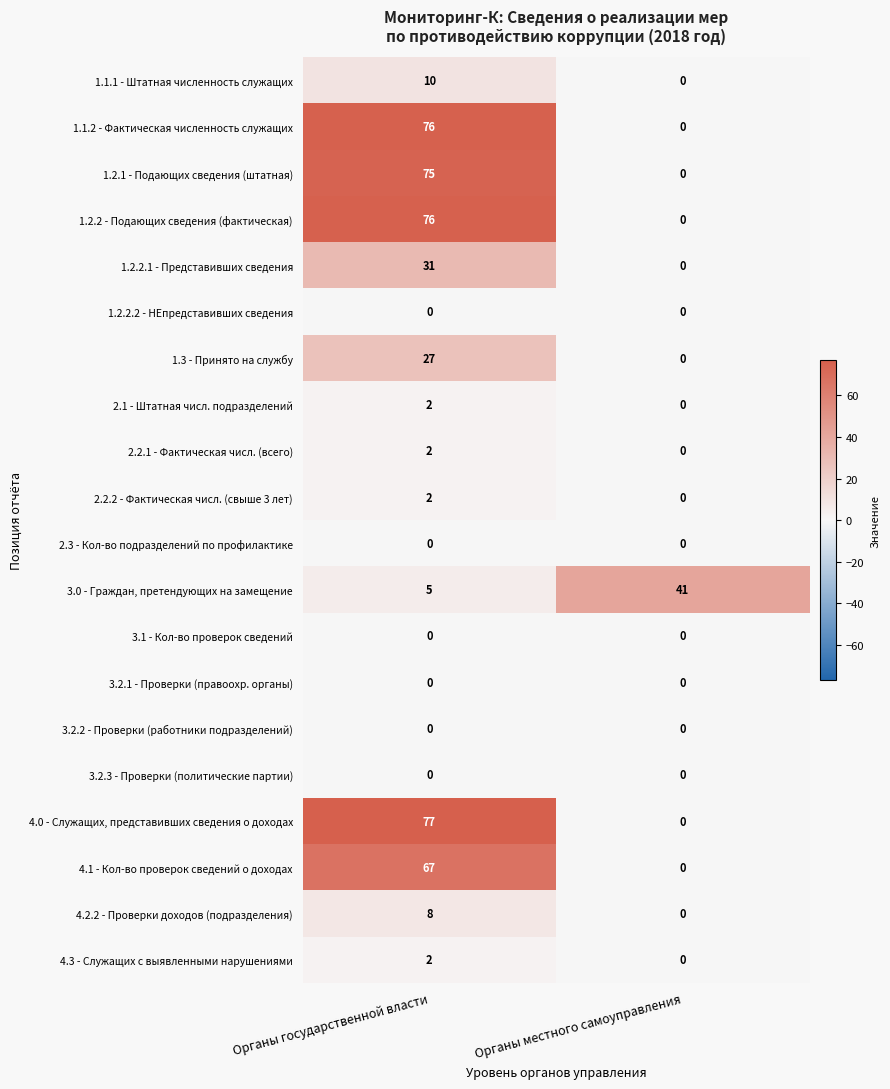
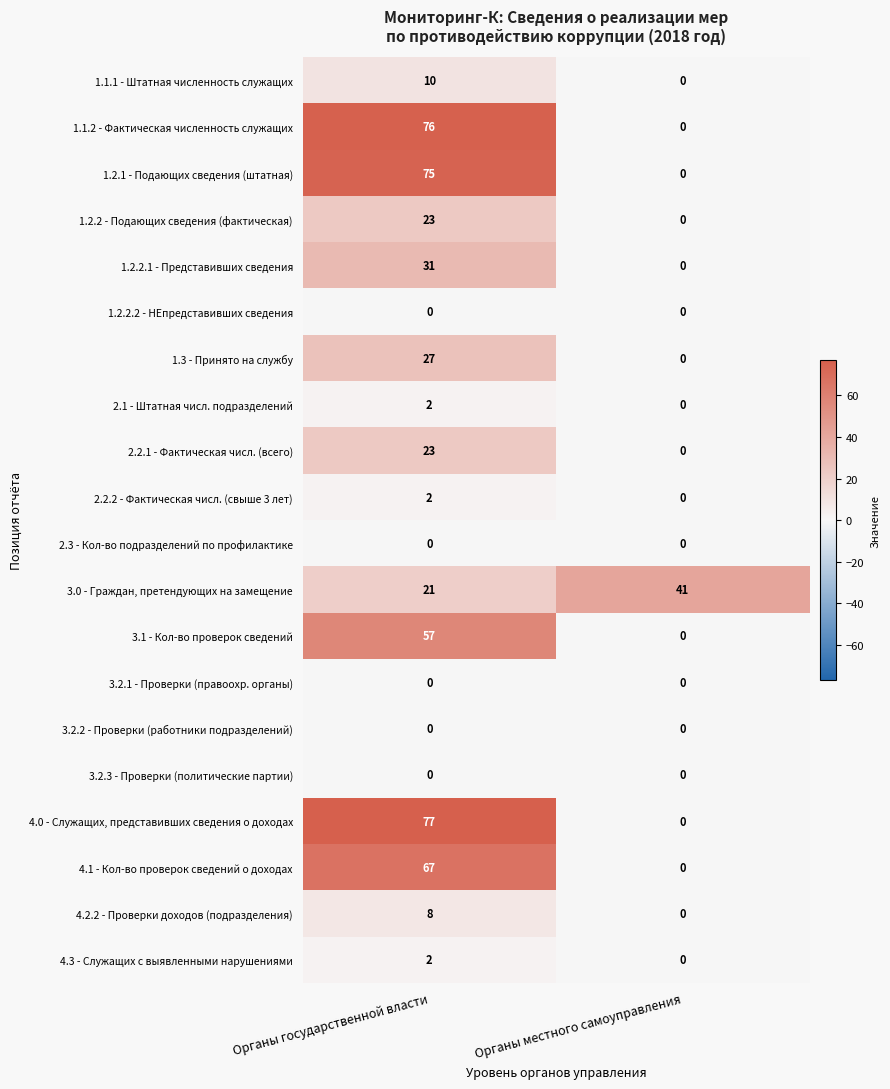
1.2.2 - Подающих сведения (фактическая), Органы государственной власти: 76 -> 23
2.2.1 - Фактическая числ. (всего), Органы государственной власти: 2 -> 23
3.0 - Граждан, претендующих на замещение, Органы государственной власти: 5 -> 21
3.1 - Кол-во проверок сведений, Органы государственной власти: 0 -> 57
